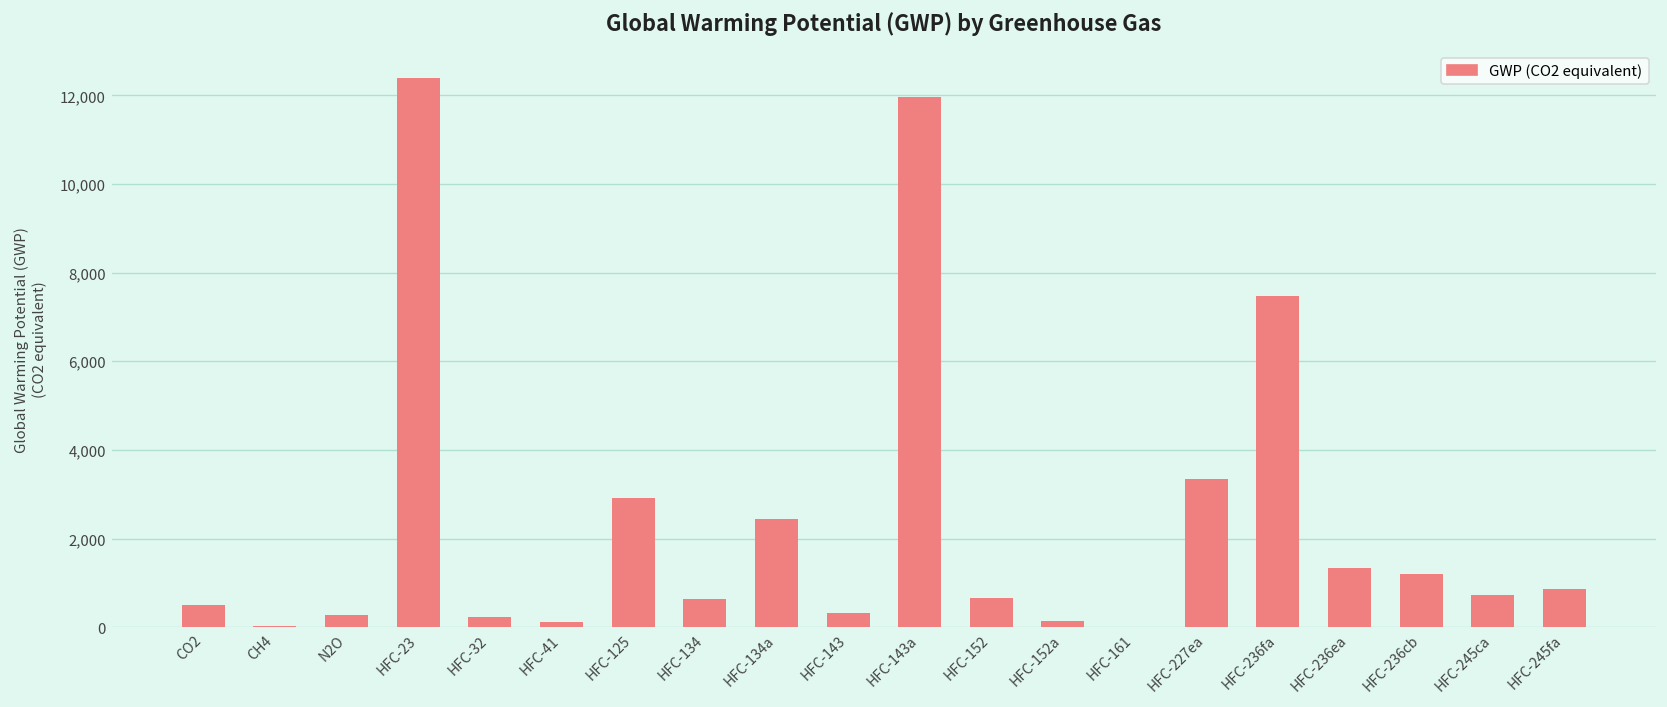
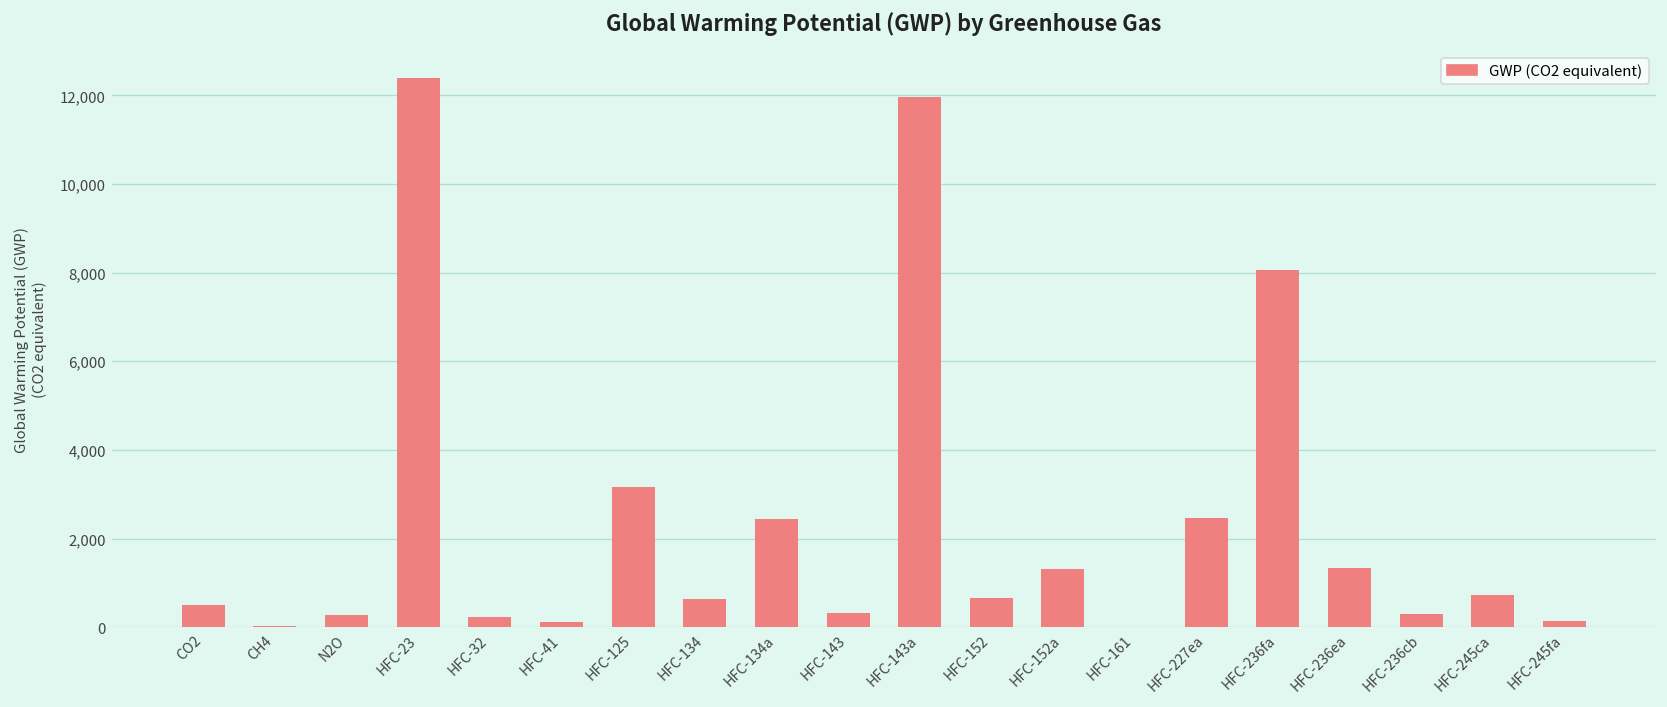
HFC-125: 2,900 -> 3,200
HFC-152a: 100 -> 1,300
HFC-227ea: 3,400 -> 2,500
HFC-236fa: 7,500 -> 8,100
HFC-236cb: 1,200 -> 300
HFC-245fa: 900 -> 100
